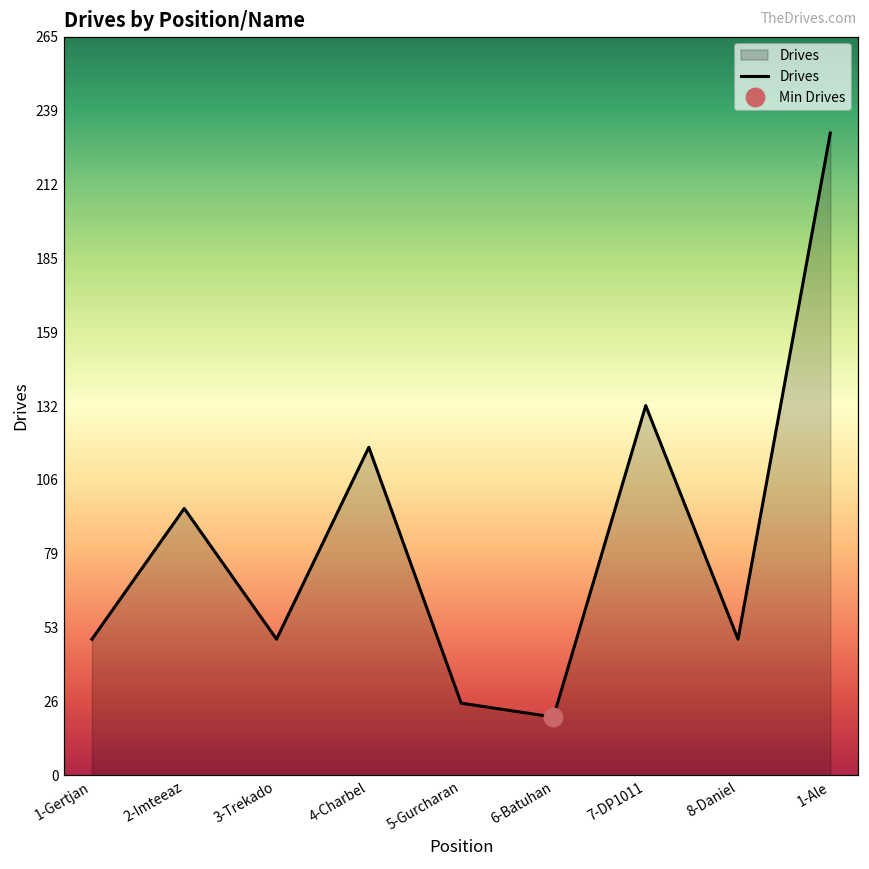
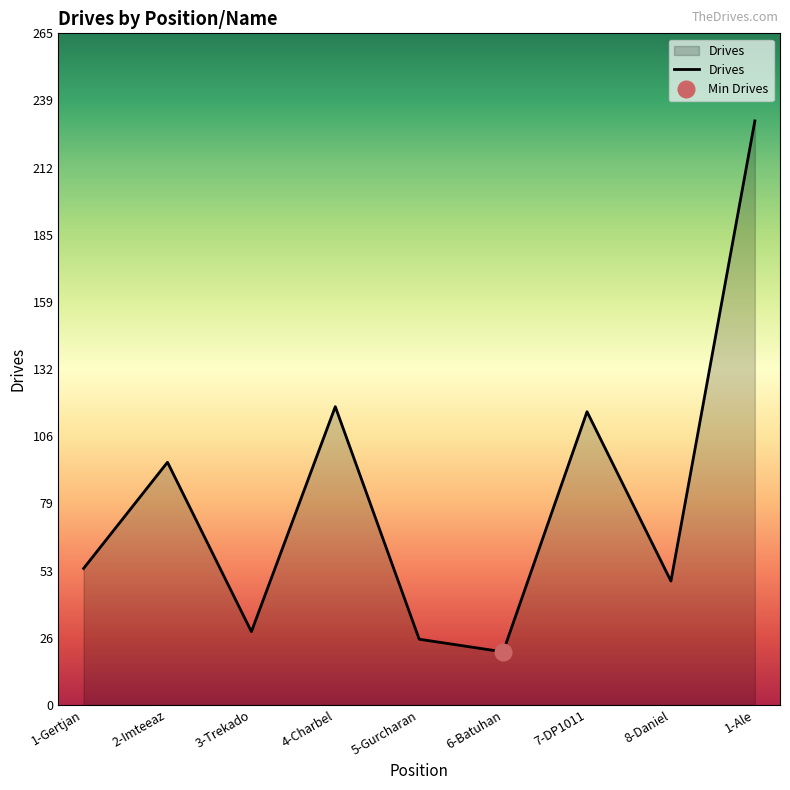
Drives, 1-Gertjan: 49 -> 54
Drives, 3-Trekado: 49 -> 29
Drives, 7-DP1011: 133 -> 116
